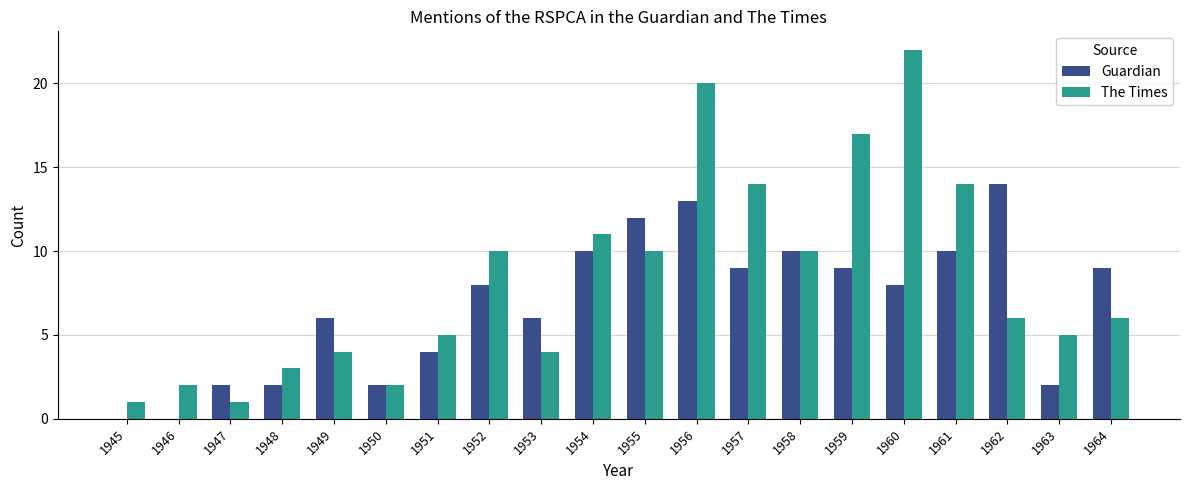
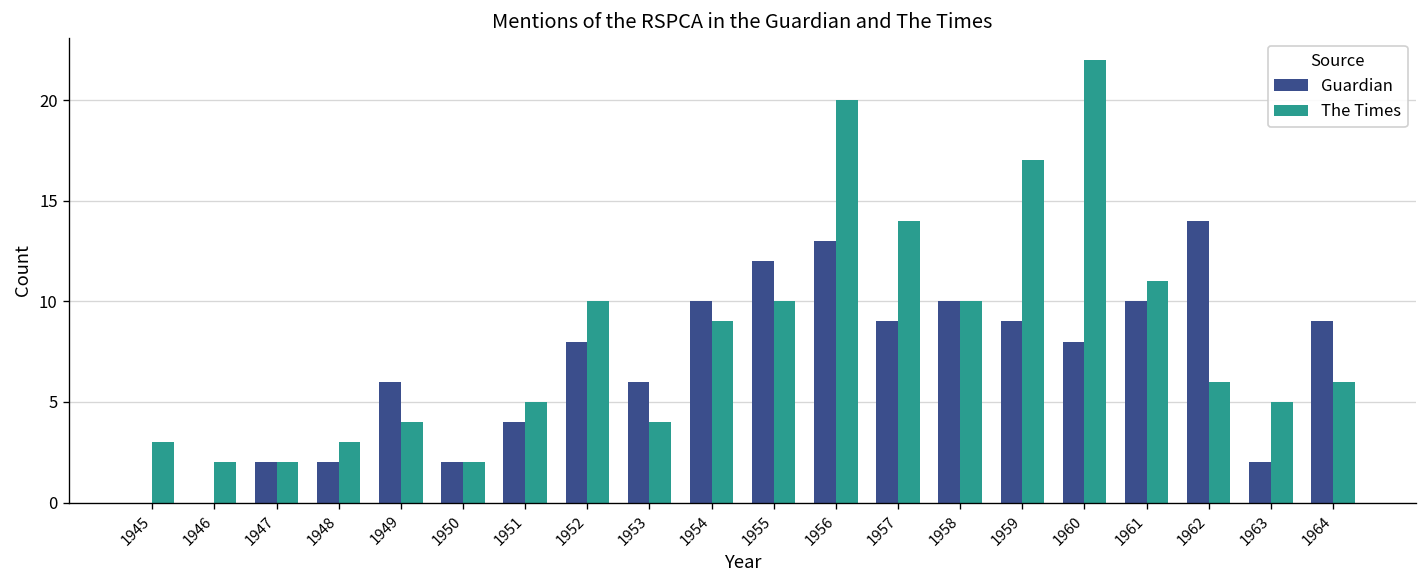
The Times, 1945: 1 -> 3
The Times, 1947: 1 -> 2
The Times, 1954: 11 -> 9
The Times, 1961: 14 -> 11
